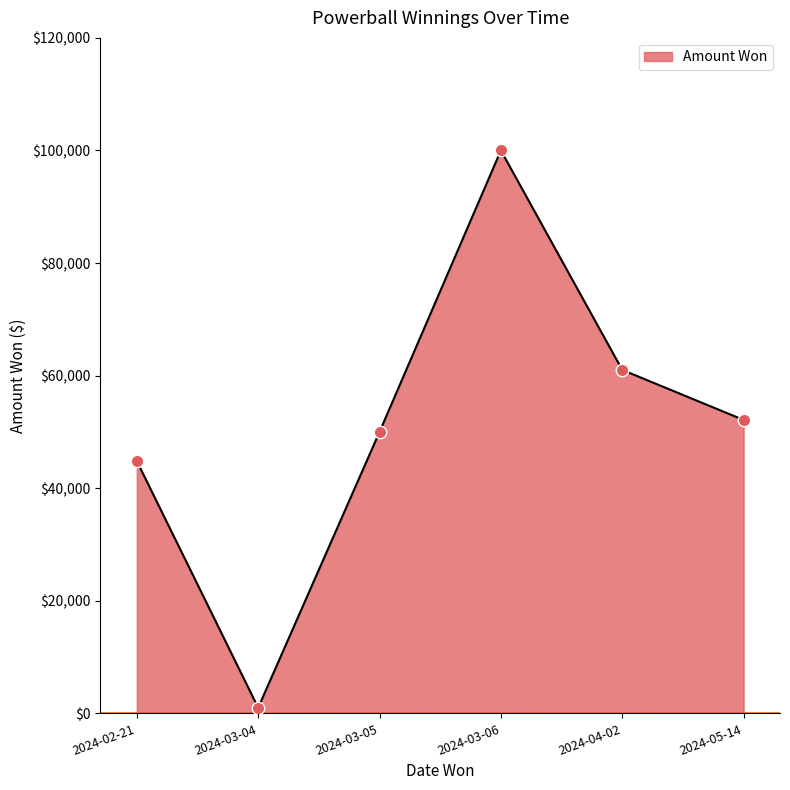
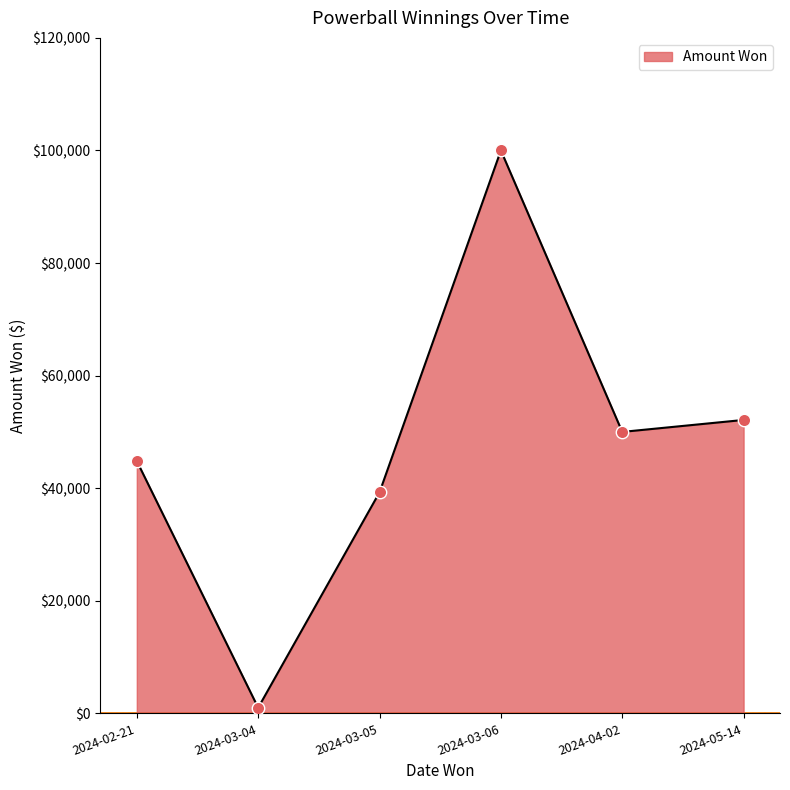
2024-03-05: $50,000 -> $39,000
2024-04-02: $61,000 -> $50,000
